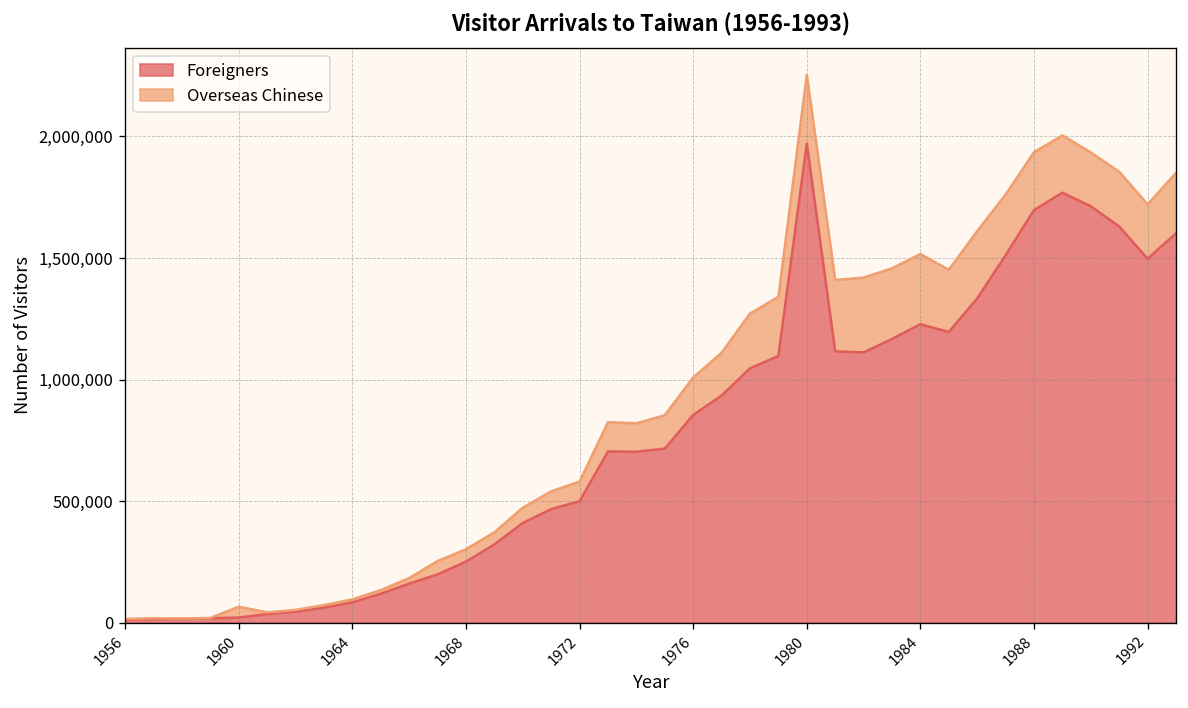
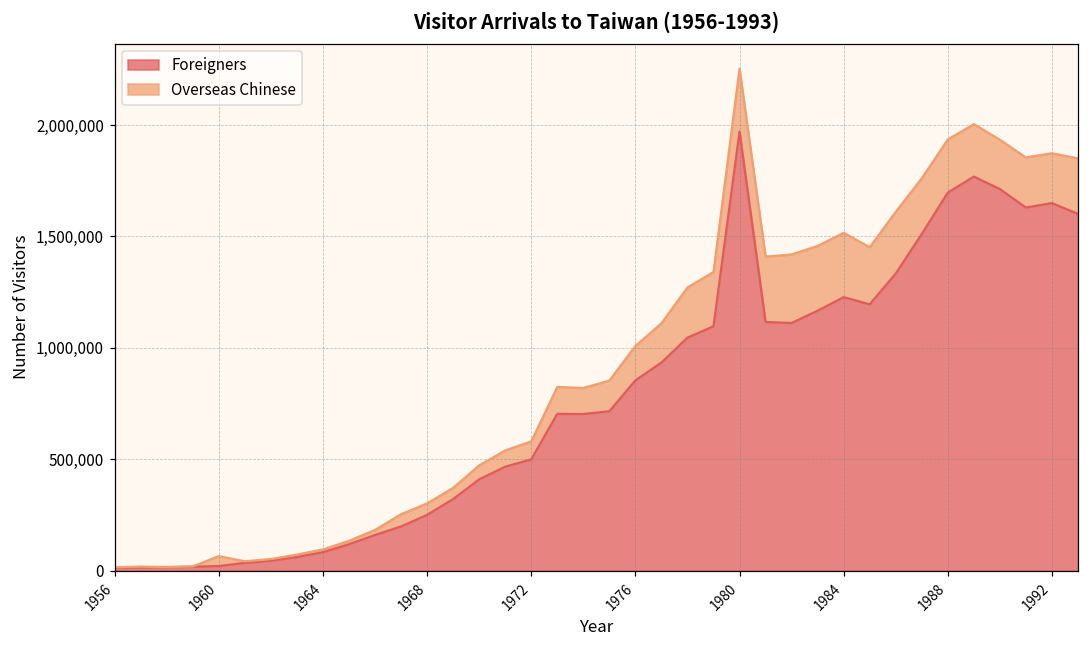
Foreigners, 1992: 1,500,000 -> 1,650,000
